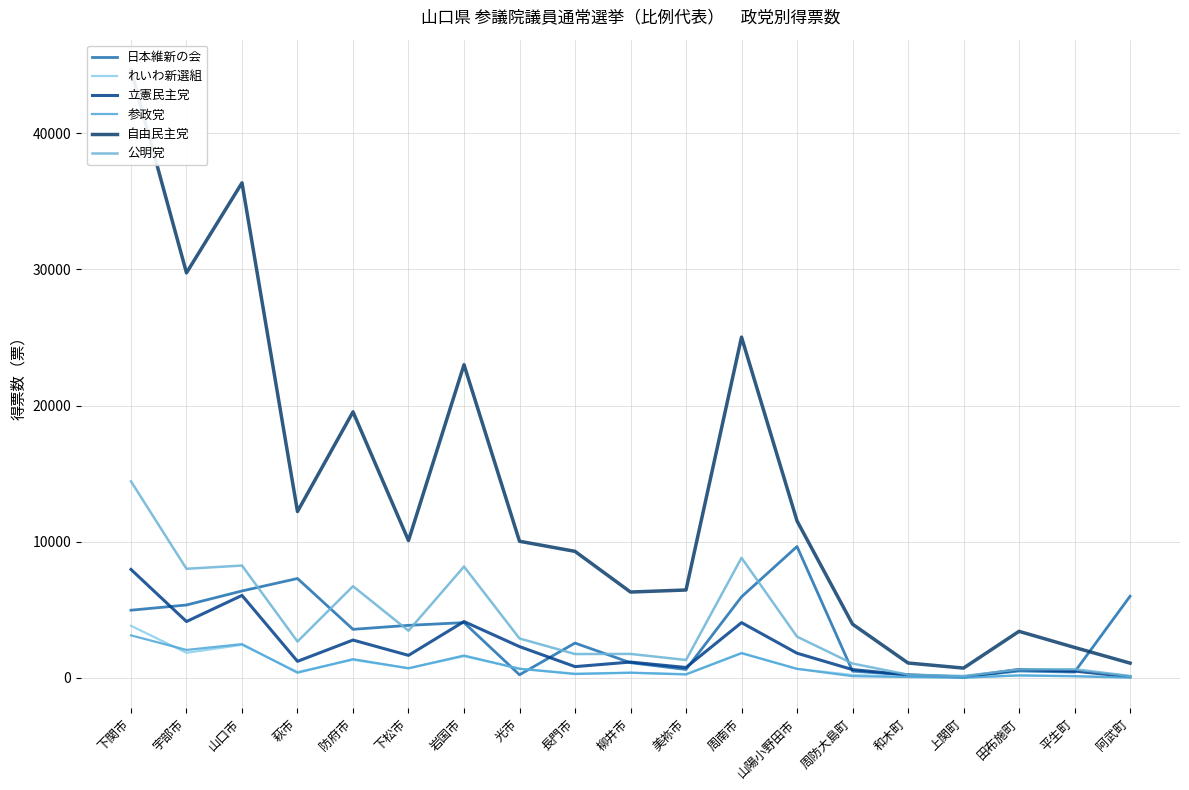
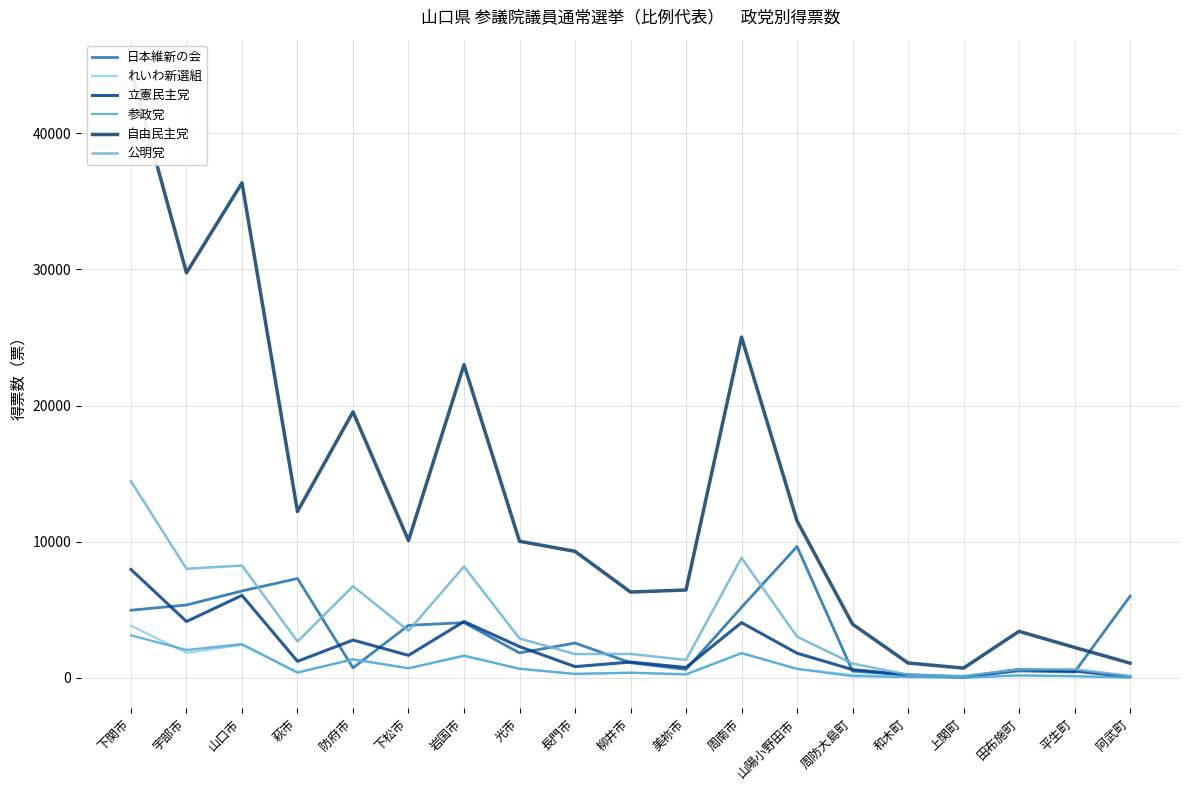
日本維新の会, 防府市: 3600 -> 700
日本維新の会, 光市: 200 -> 1800
日本維新の会, 周南市: 6000 -> 5200
